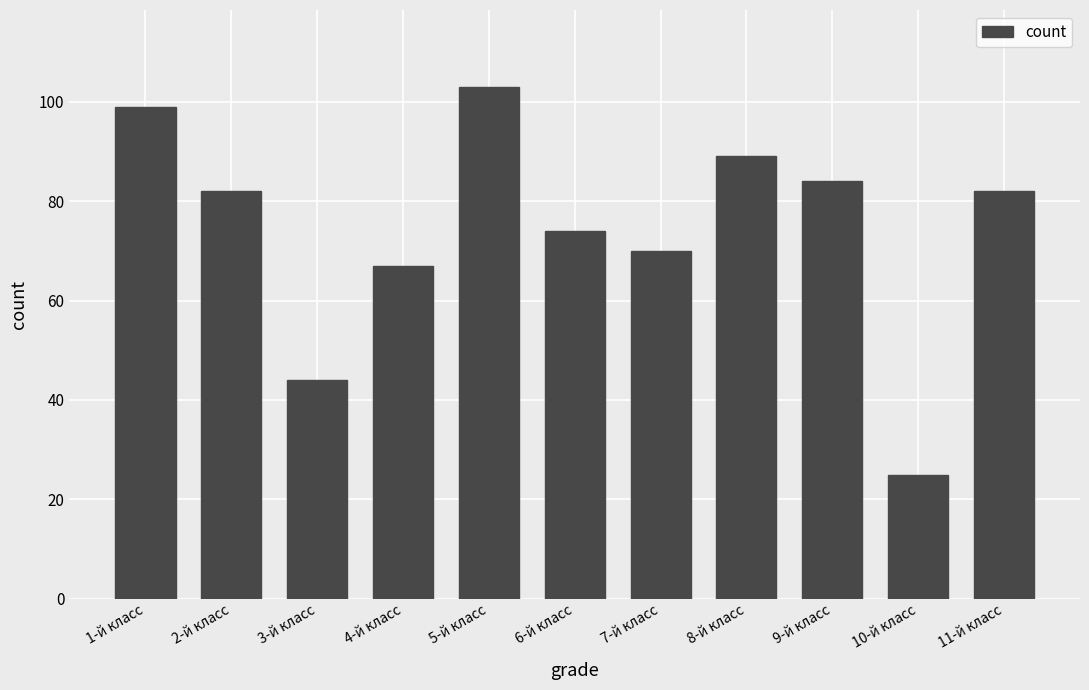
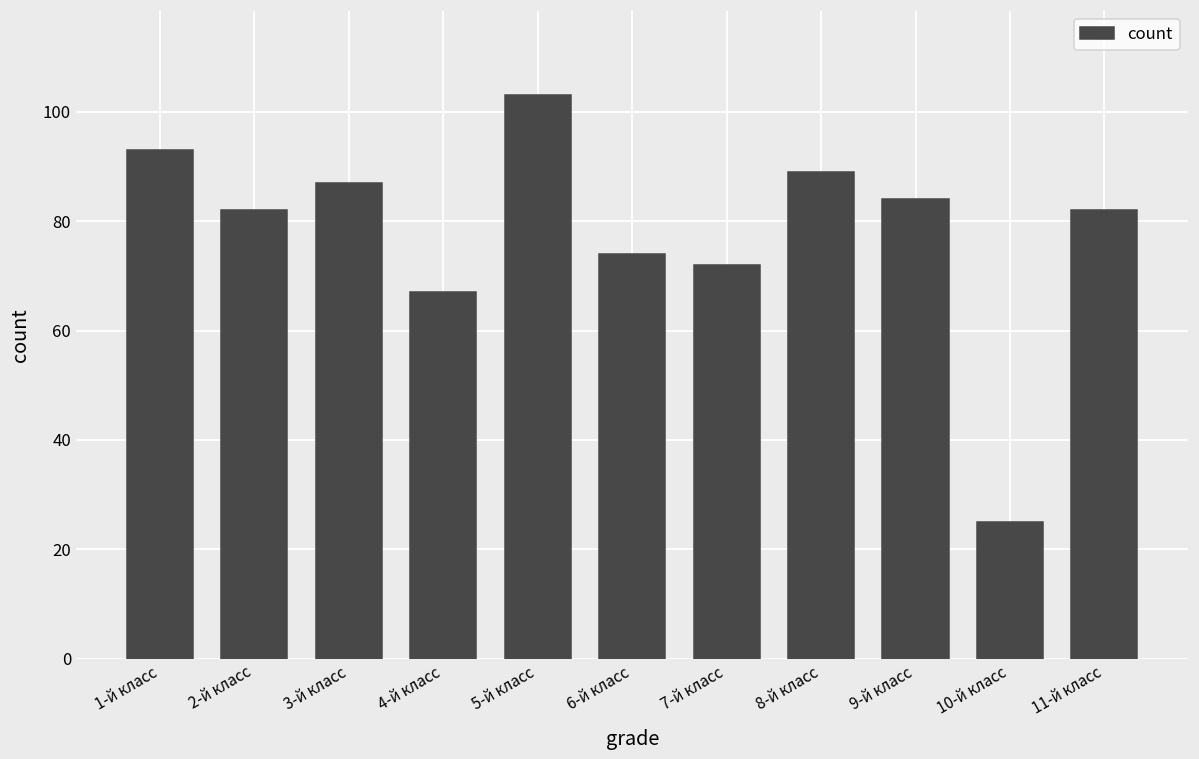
1-й класс: 99 -> 93
3-й класс: 44 -> 87
7-й класс: 70 -> 72
